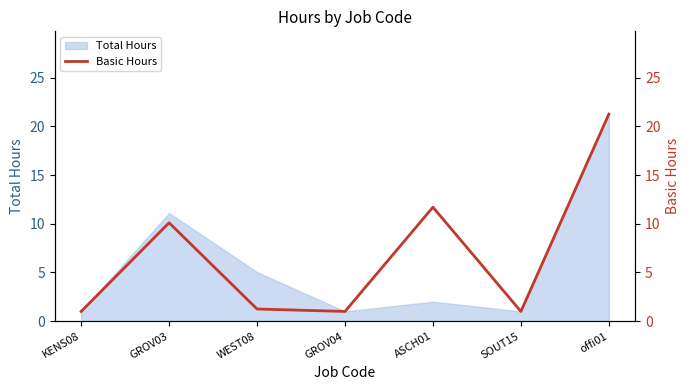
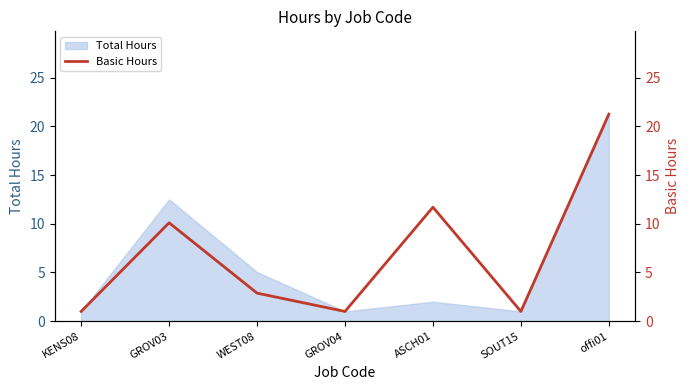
Total Hours, GROV03: 11 -> 13
Basic Hours, WEST08: 1 -> 3
